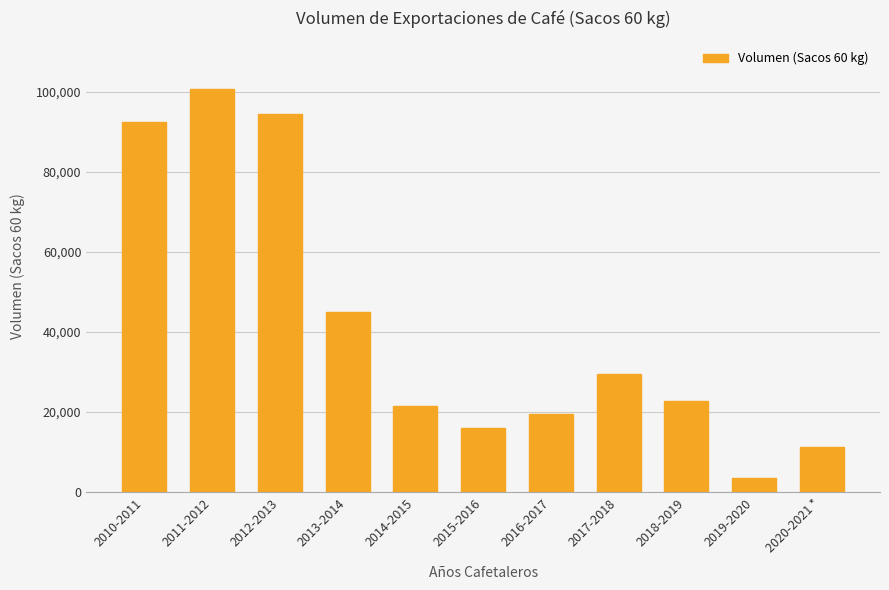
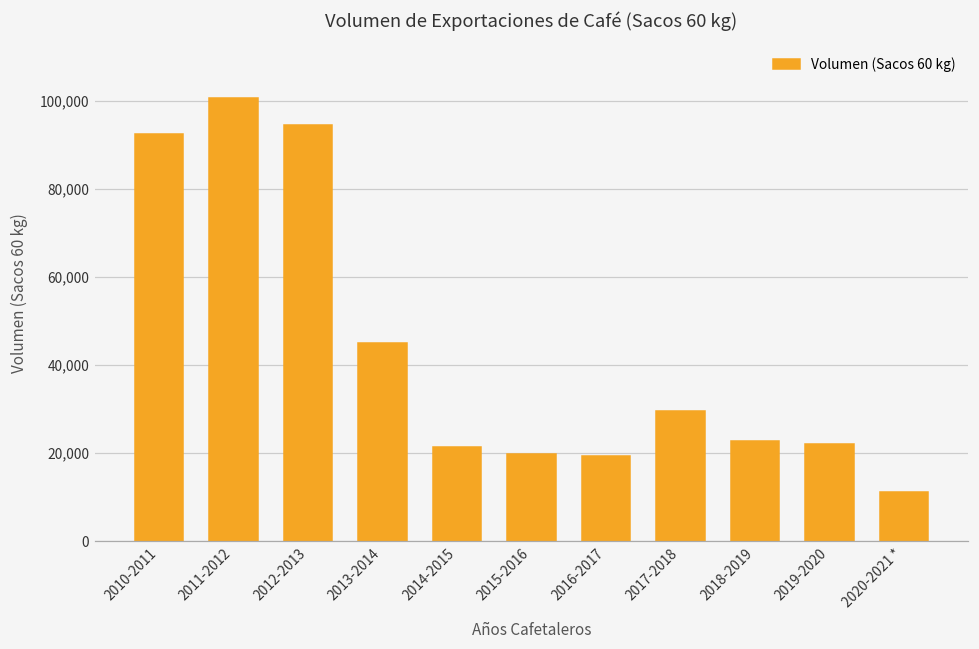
2015-2016: 16,000 -> 20,000
2019-2020: 4,000 -> 22,000
